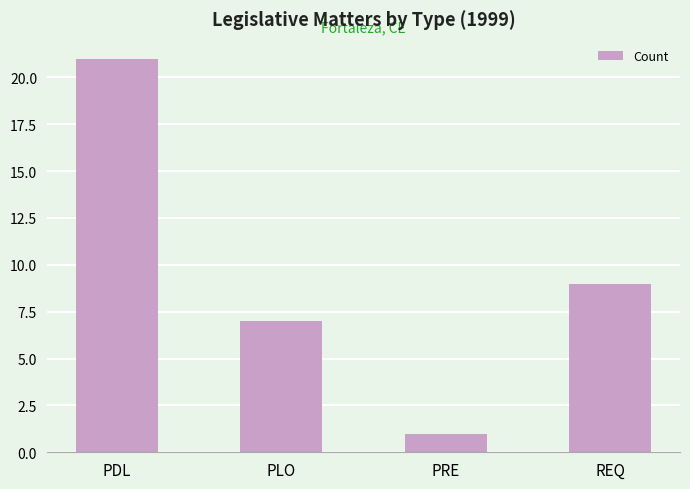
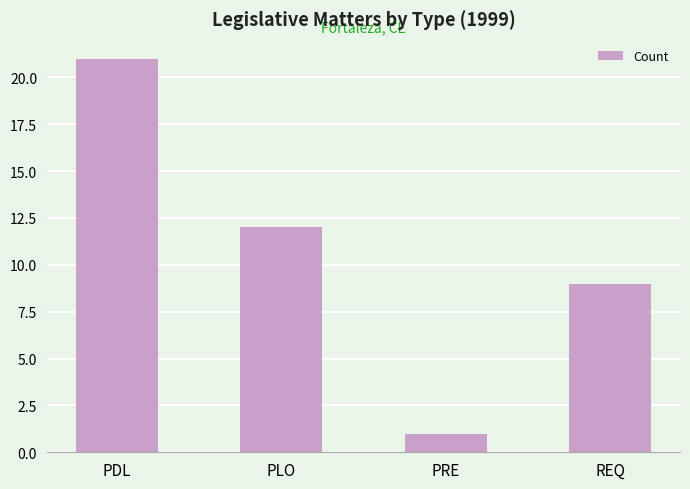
PLO: 7 -> 12
